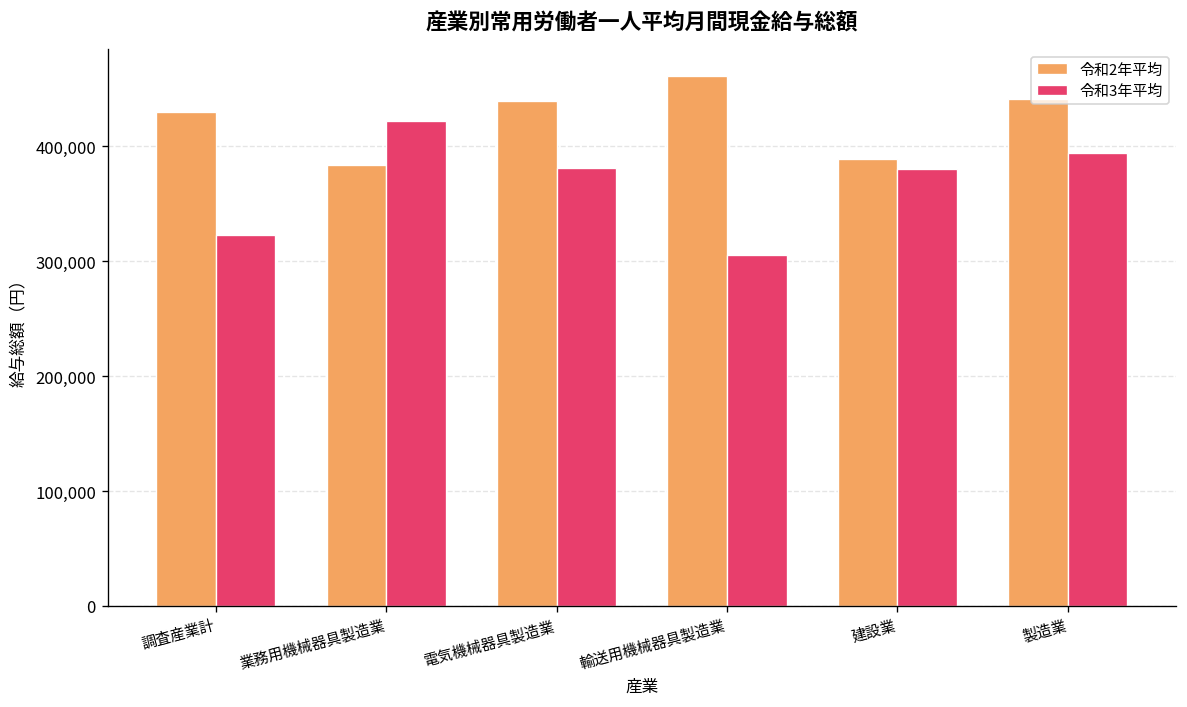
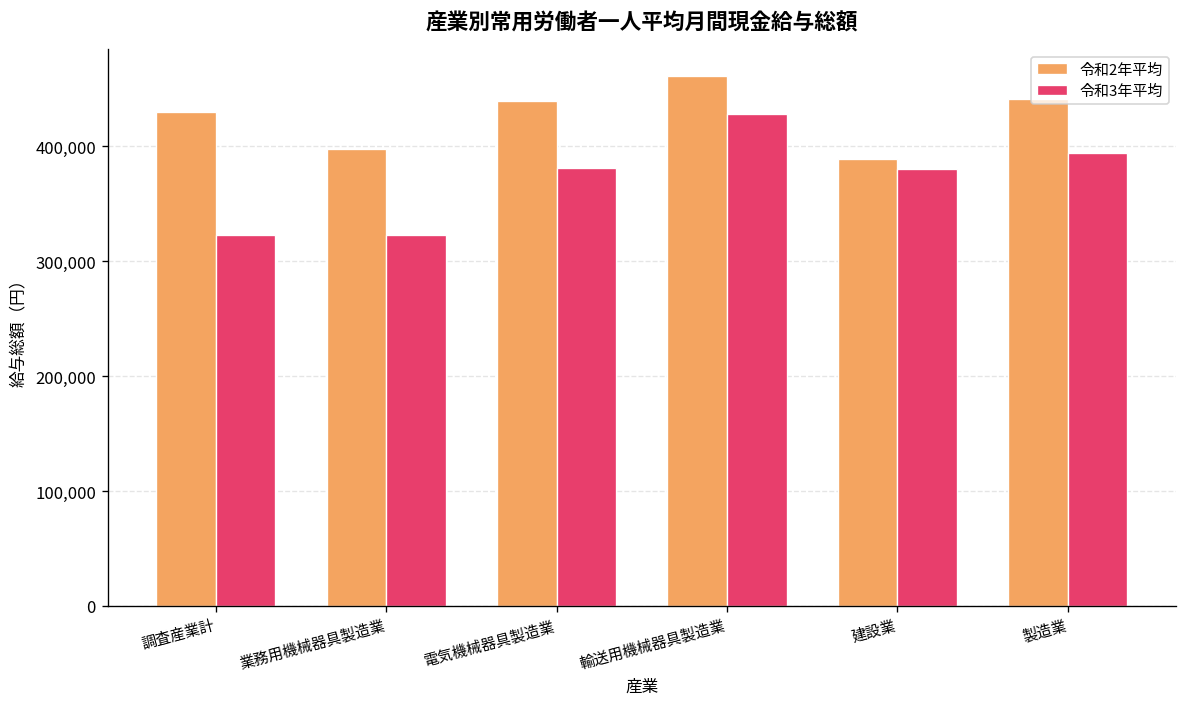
令和2年平均, 業務用機械器具製造業: 380,000 -> 400,000
令和3年平均, 業務用機械器具製造業: 420,000 -> 320,000
令和3年平均, 輸送用機械器具製造業: 310,000 -> 430,000
